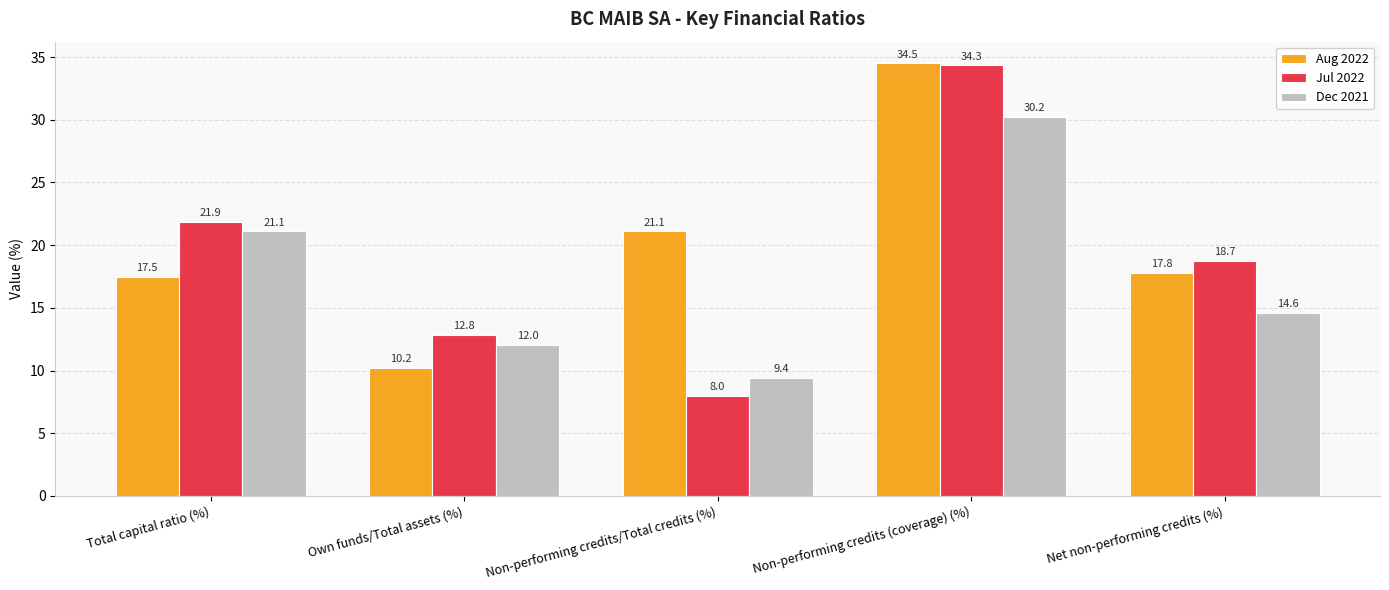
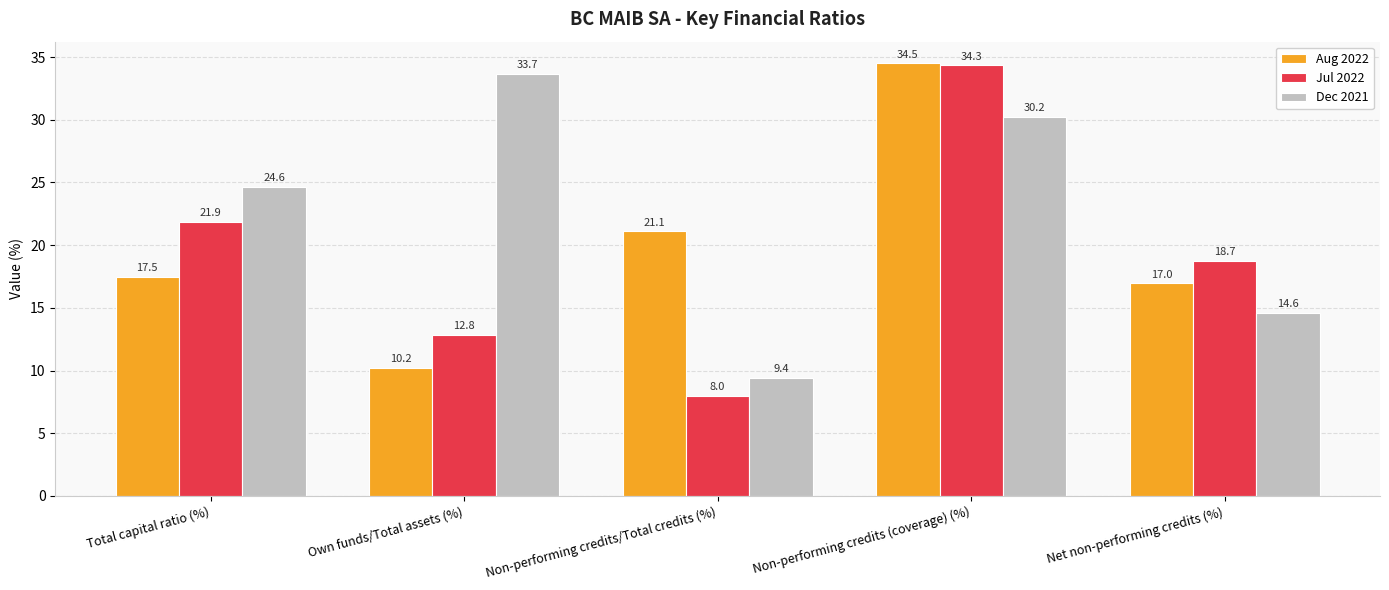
Dec 2021, Total capital ratio (%): 21.1 -> 24.6
Dec 2021, Own funds/Total assets (%): 12.0 -> 33.7
Aug 2022, Net non-performing credits (%): 17.8 -> 17.0
